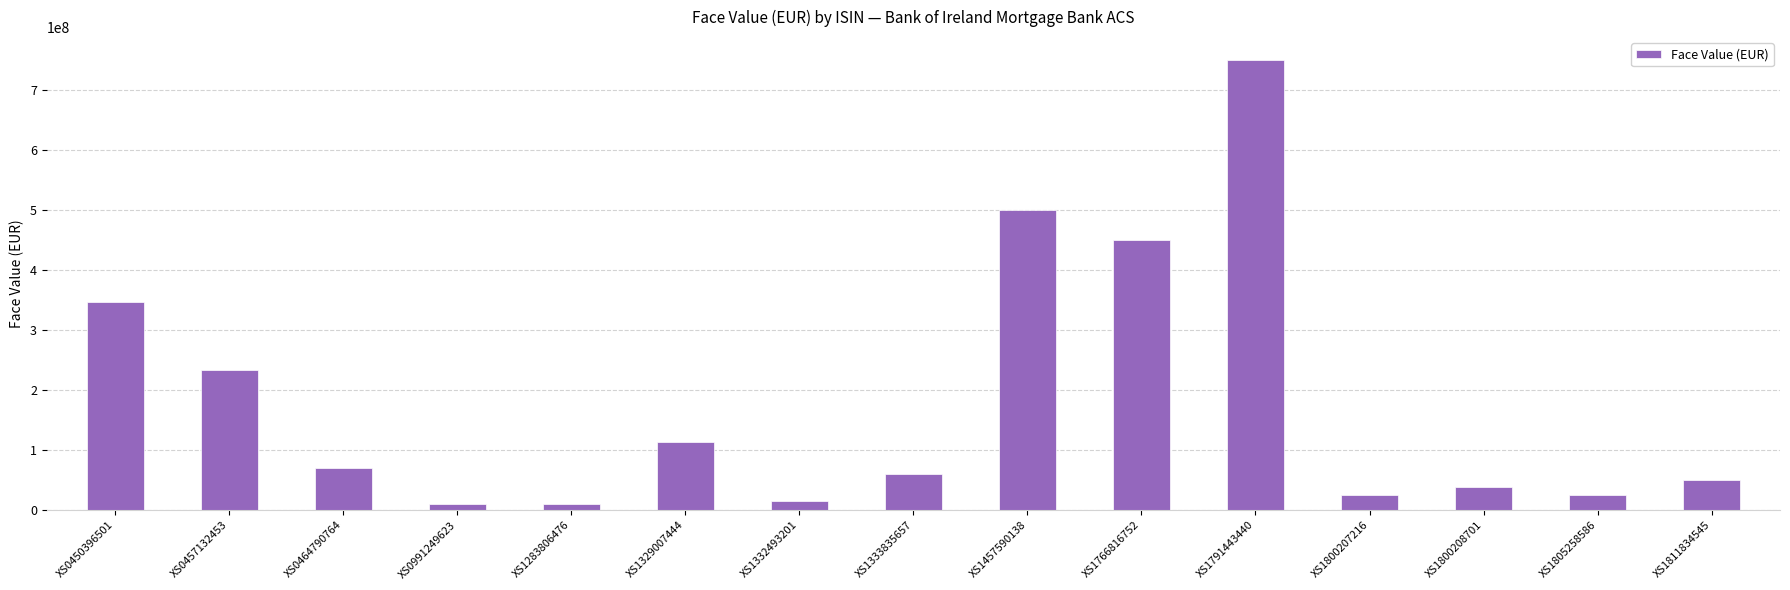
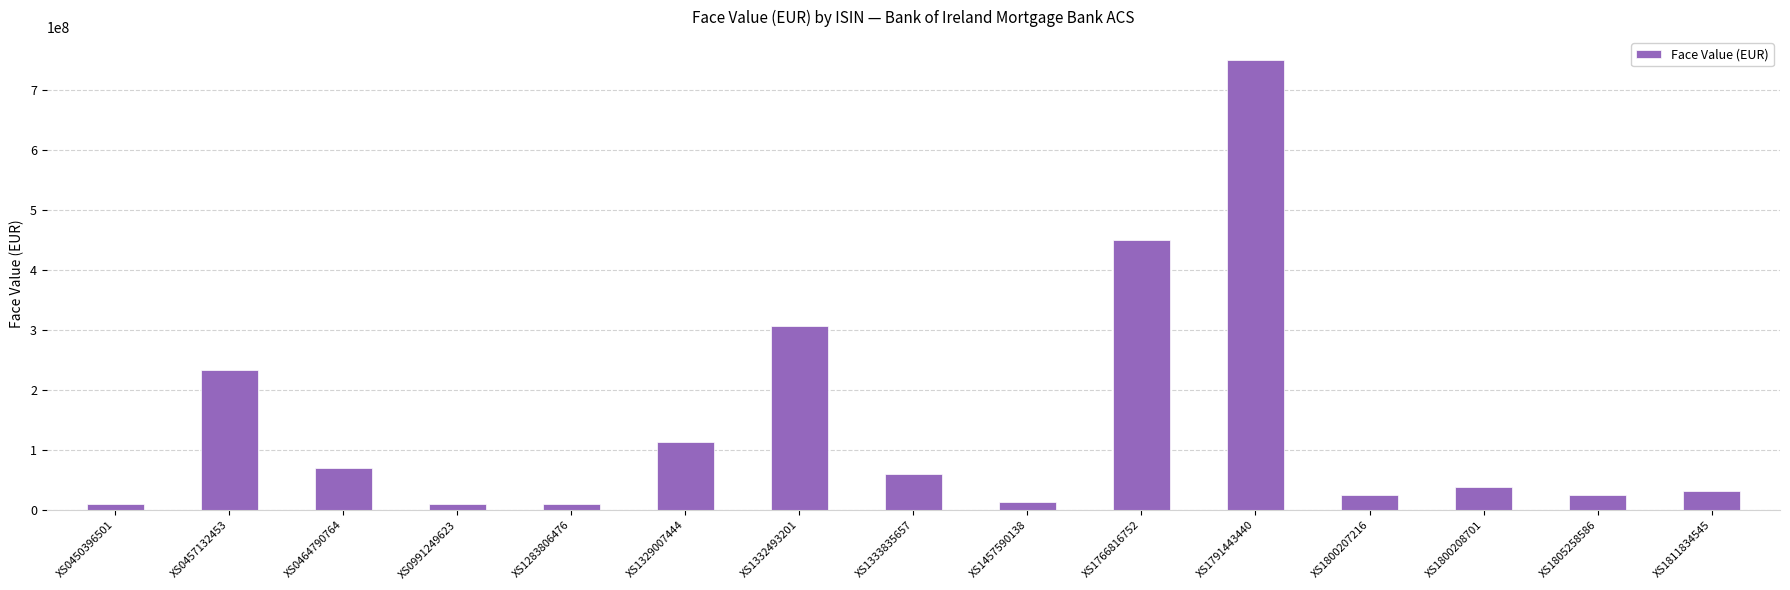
XS0450396501: 350000000 -> 10000000
XS1332493201: 20000000 -> 310000000
XS1457590138: 500000000 -> 10000000
XS1811834545: 50000000 -> 30000000
